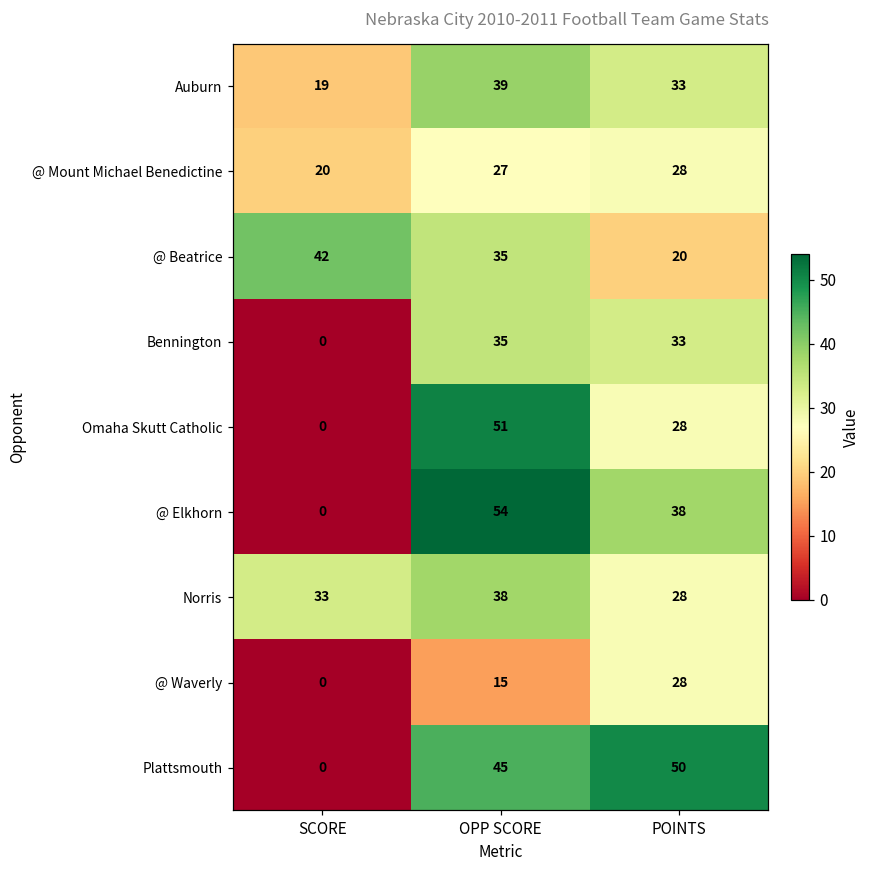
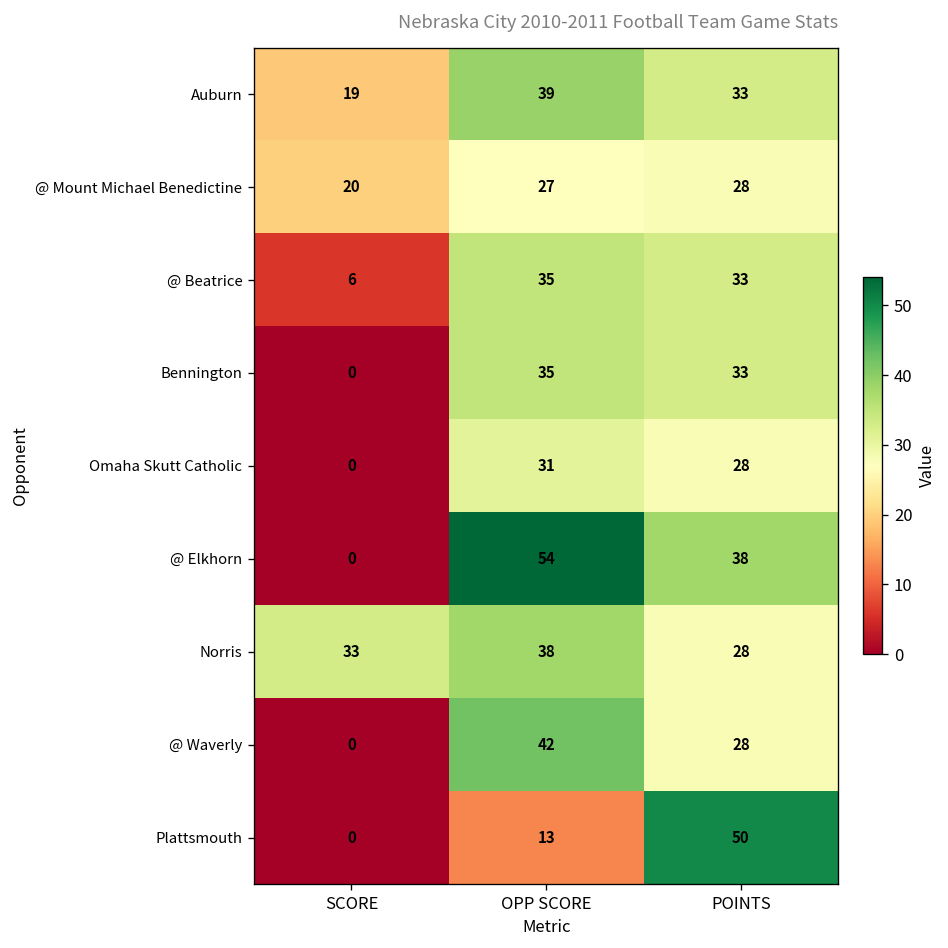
@ Beatrice, SCORE: 42 -> 6
@ Beatrice, POINTS: 20 -> 33
Omaha Skutt Catholic, OPP SCORE: 51 -> 31
@ Waverly, OPP SCORE: 15 -> 42
Plattsmouth, OPP SCORE: 45 -> 13
